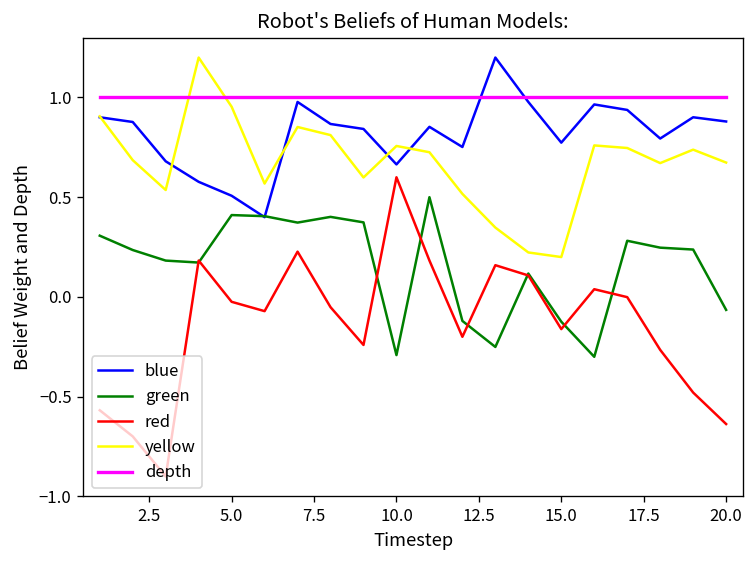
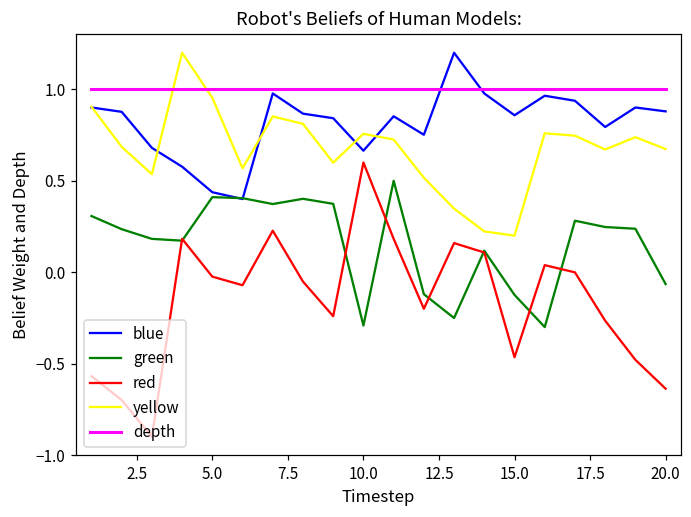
blue, 5.0: 0.51 -> 0.44
blue, 15.0: 0.77 -> 0.86
red, 15.0: -0.16 -> -0.47
